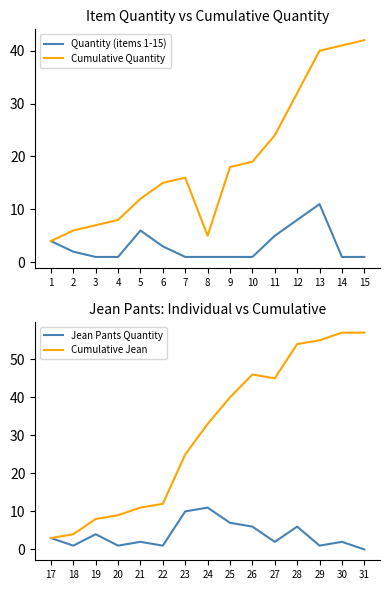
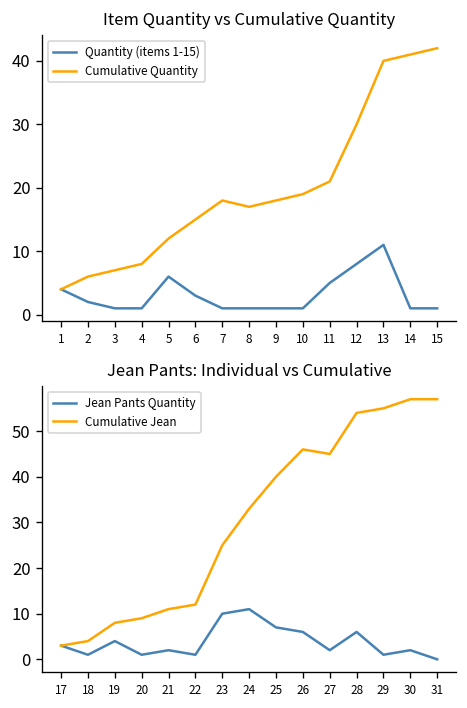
Item Quantity vs Cumulative Quantity, Cumulative Quantity, 7: 16 -> 18
Item Quantity vs Cumulative Quantity, Cumulative Quantity, 8: 5 -> 17
Item Quantity vs Cumulative Quantity, Cumulative Quantity, 11: 24 -> 21
Item Quantity vs Cumulative Quantity, Cumulative Quantity, 12: 32 -> 30
